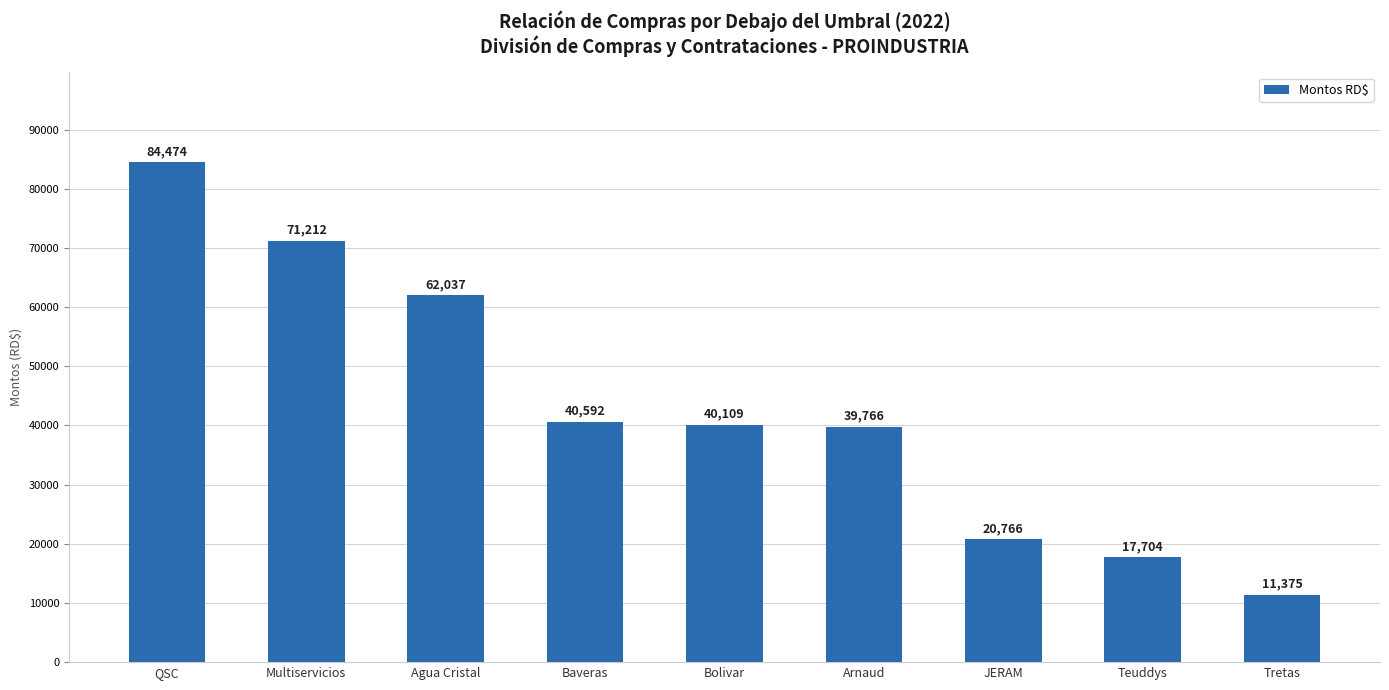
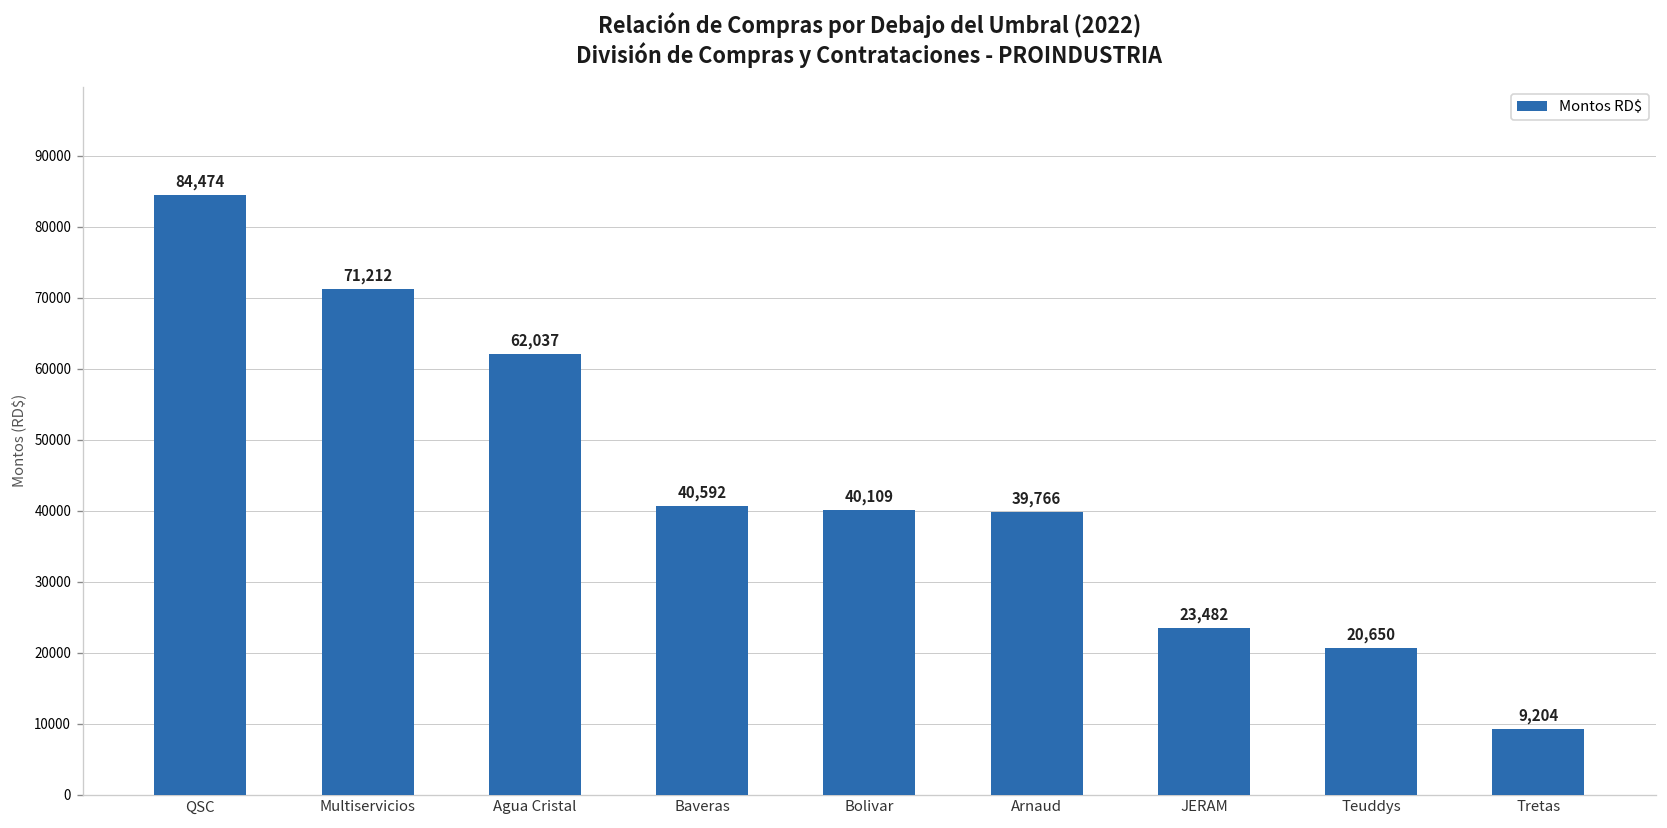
JERAM: 20,766 -> 23,482
Teuddys: 17,704 -> 20,650
Tretas: 11,375 -> 9,204
